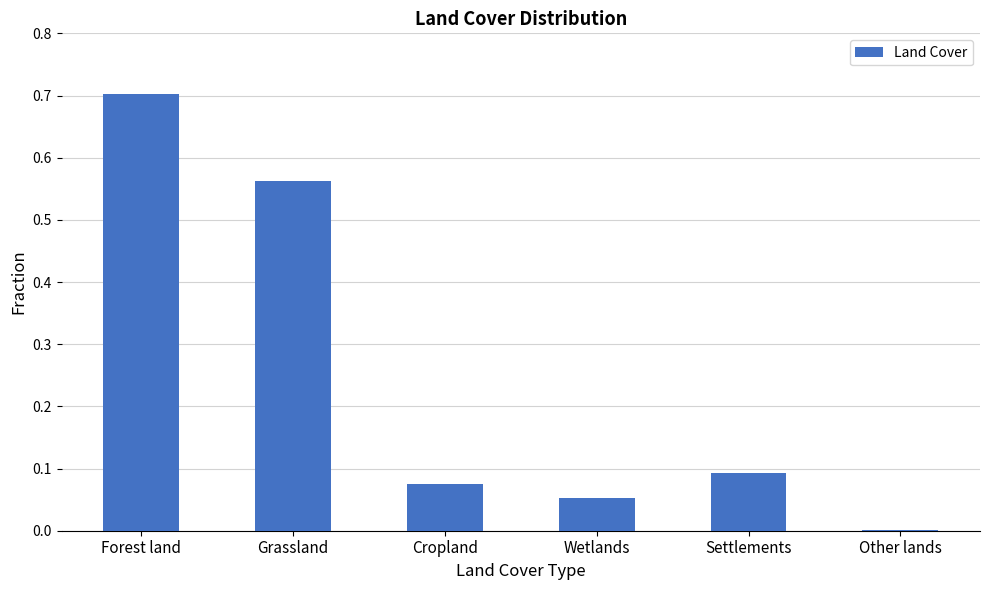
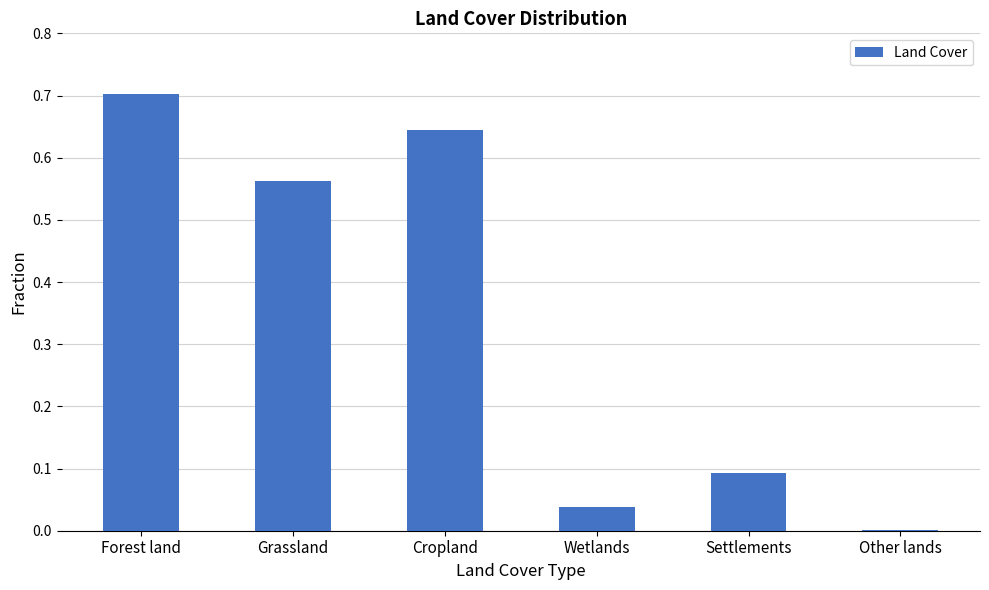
Cropland: 0.08 -> 0.64
Wetlands: 0.05 -> 0.04
